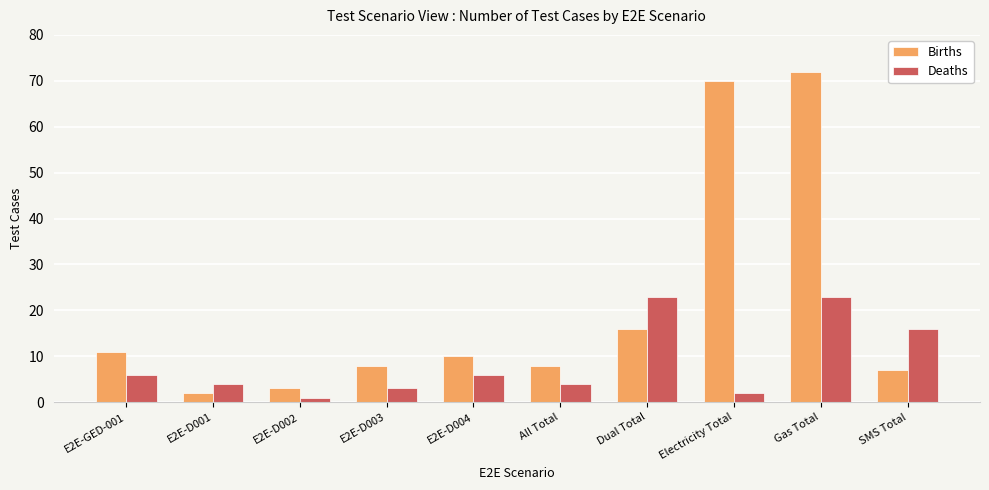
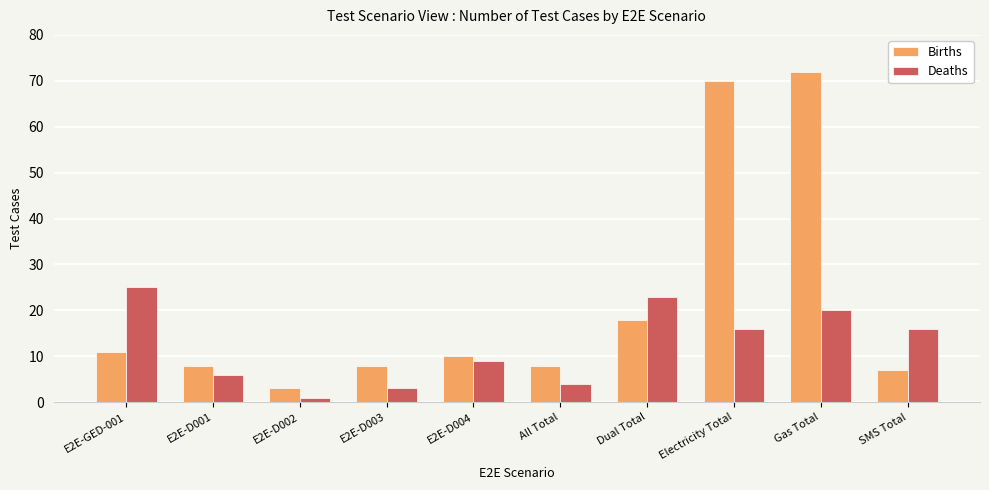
Deaths, E2E-GED-001: 6 -> 25
Births, E2E-D001: 2 -> 8
Deaths, E2E-D001: 4 -> 6
Deaths, E2E-D004: 6 -> 9
Births, Dual Total: 16 -> 18
Deaths, Electricity Total: 2 -> 16
Deaths, Gas Total: 23 -> 20
